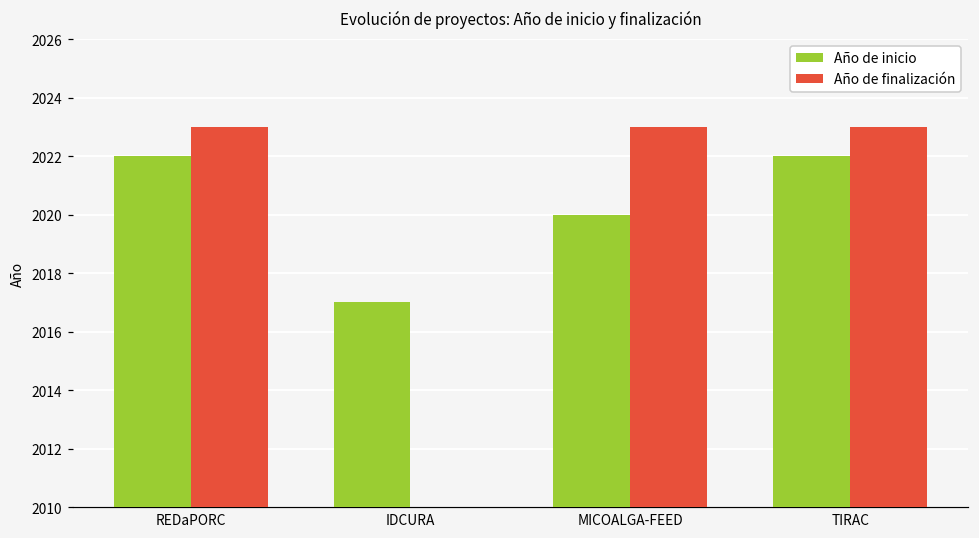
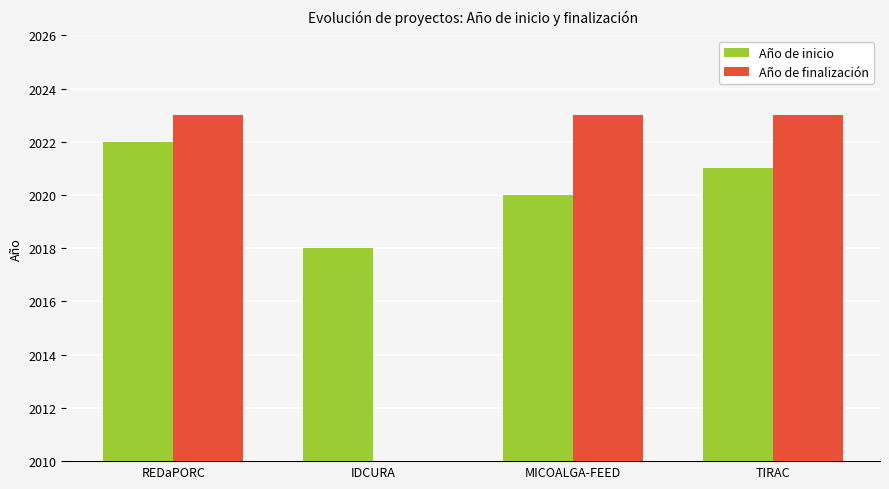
Año de inicio, IDCURA: 2017 -> 2018
Año de inicio, TIRAC: 2022 -> 2021
